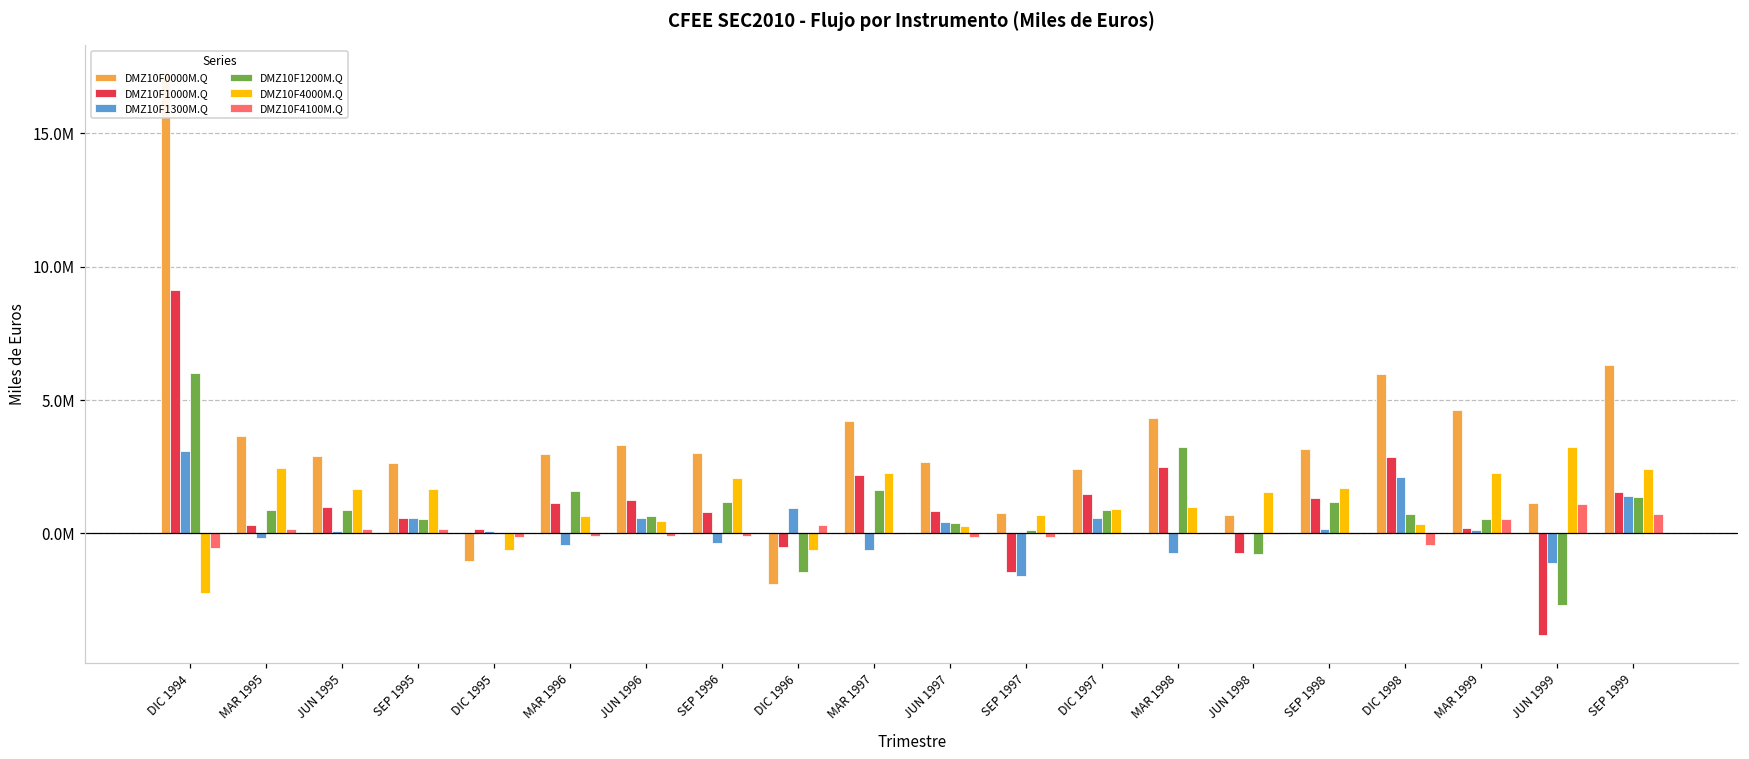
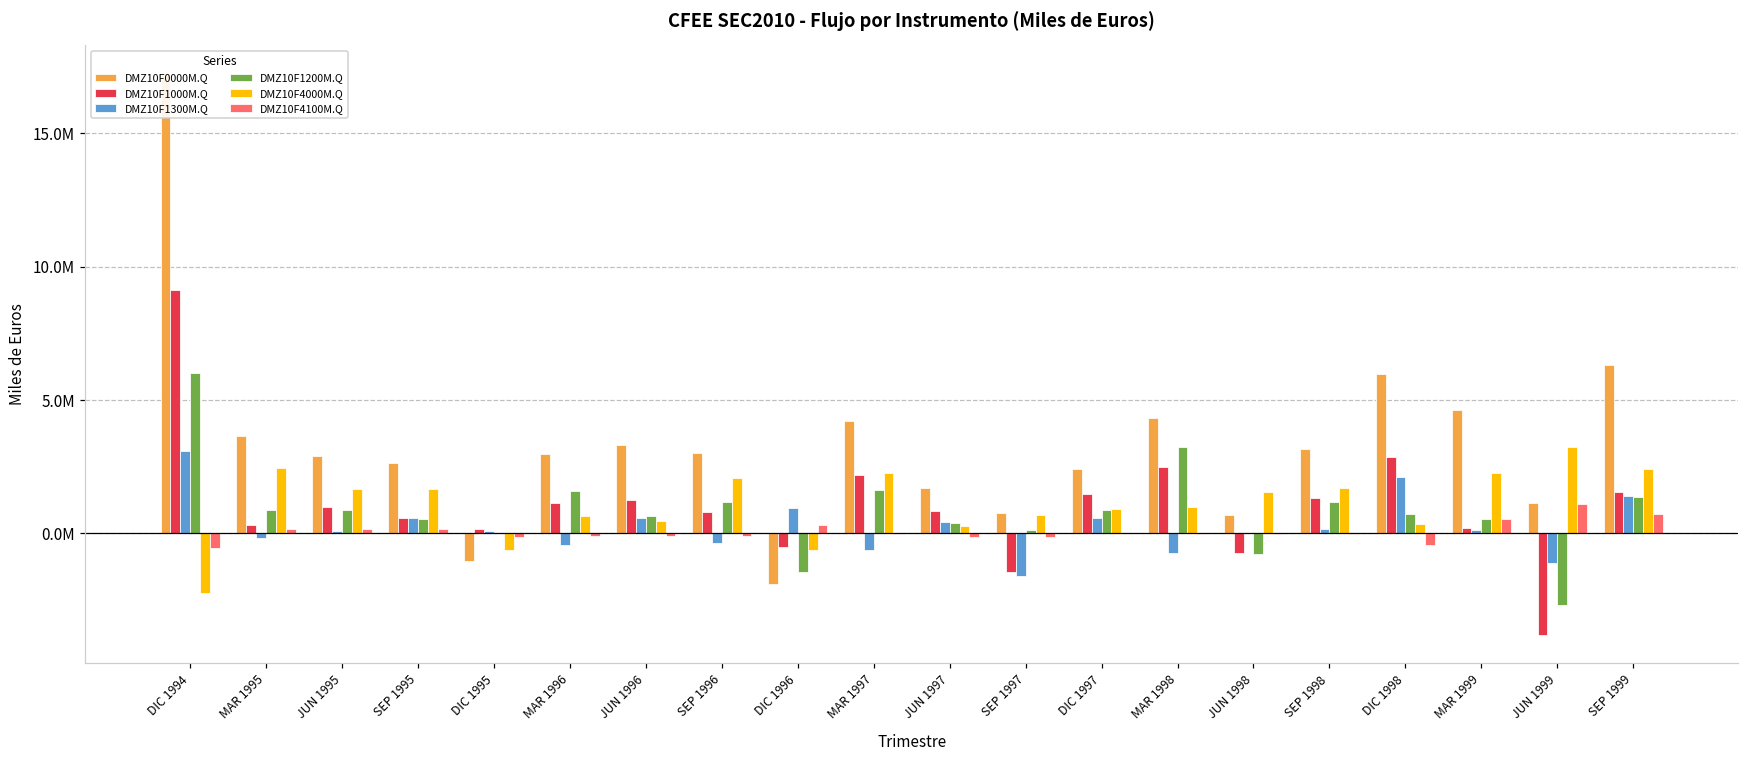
DMZ10F0000M.Q, JUN 1997: 2700000 -> 1700000
